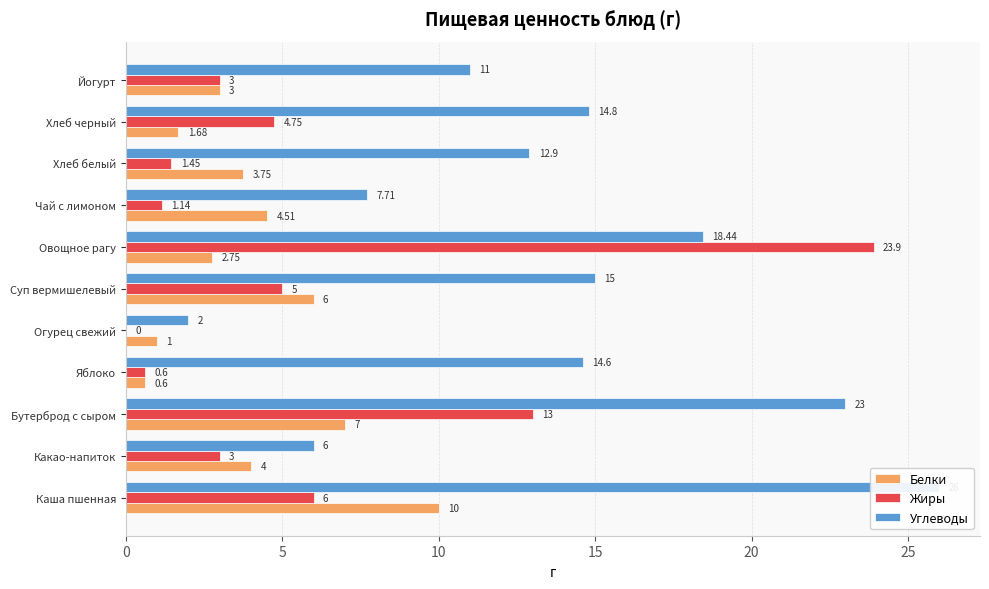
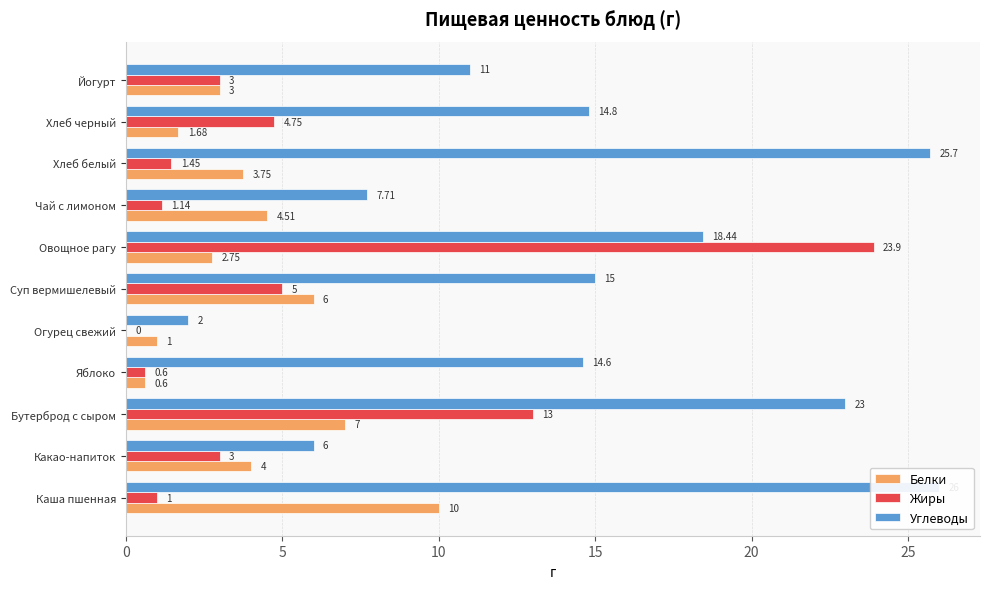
Углеводы, Хлеб белый: 12.9 -> 25.7
Жиры, Каша пшенная: 6 -> 1
